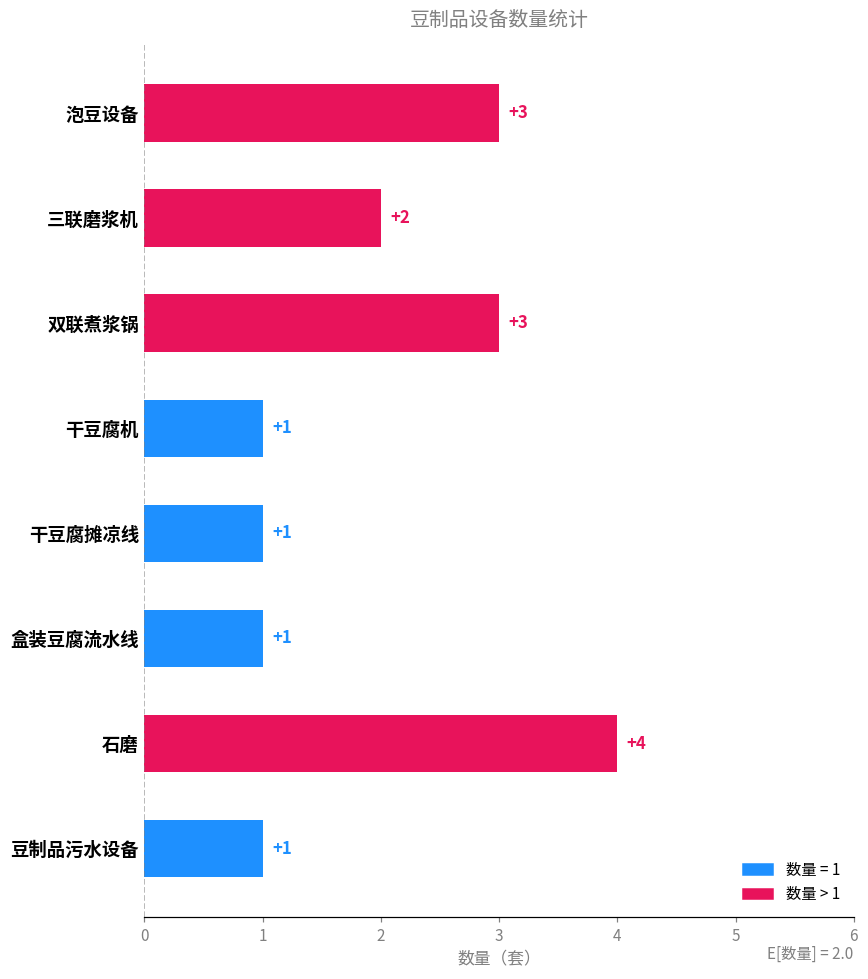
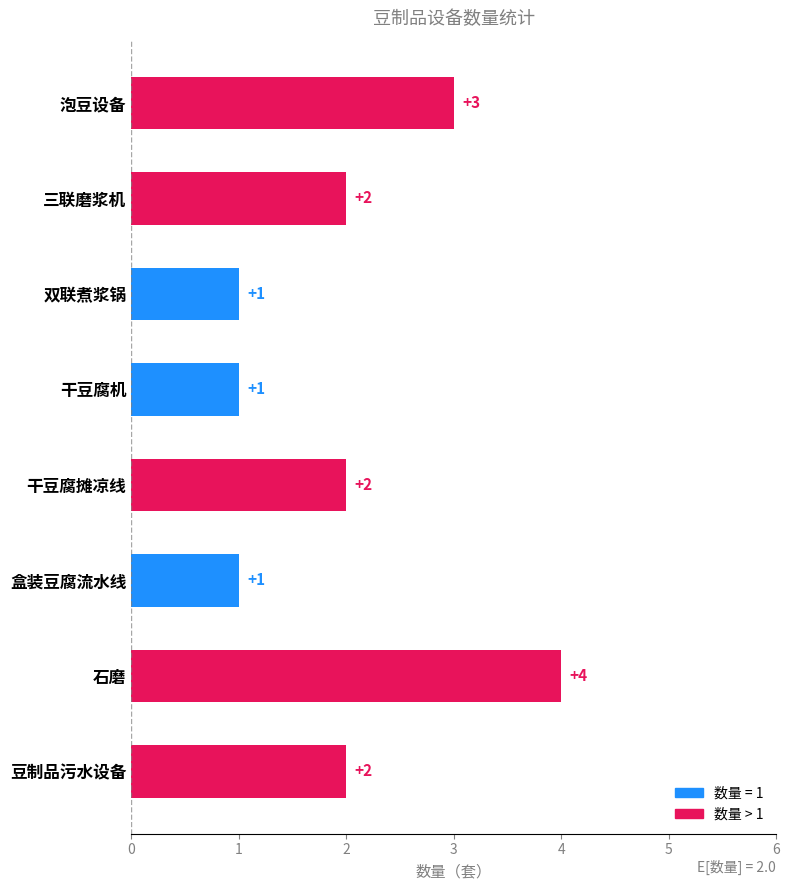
双联煮浆锅: +3 -> +1
干豆腐摊凉线: +1 -> +2
豆制品污水设备: +1 -> +2
